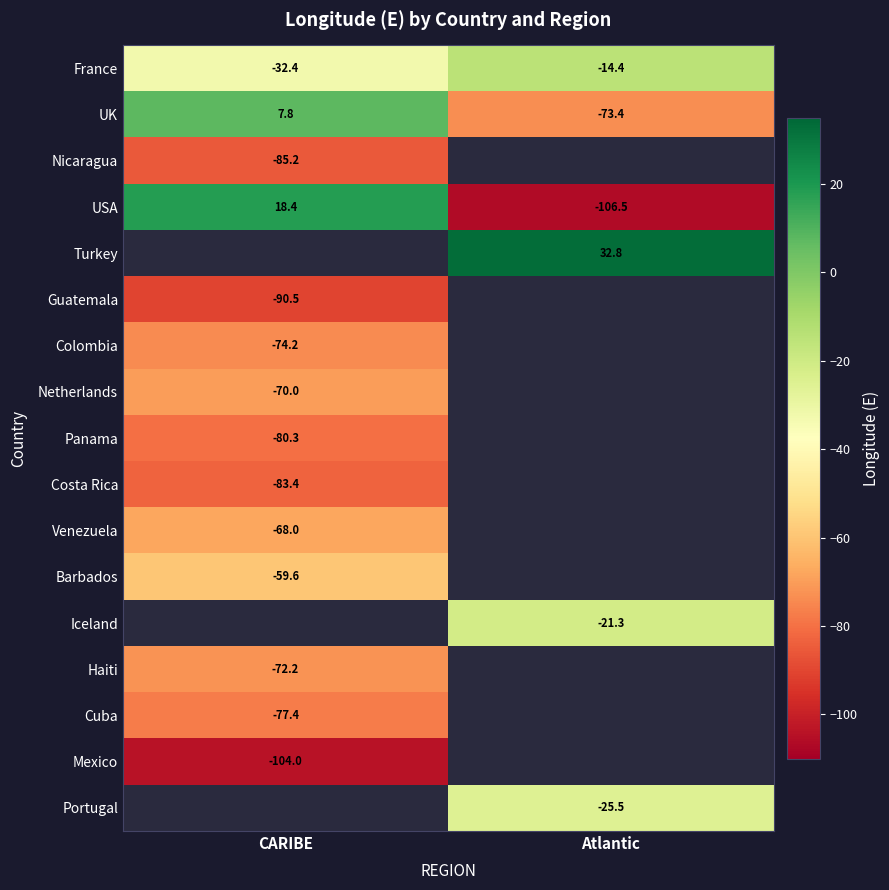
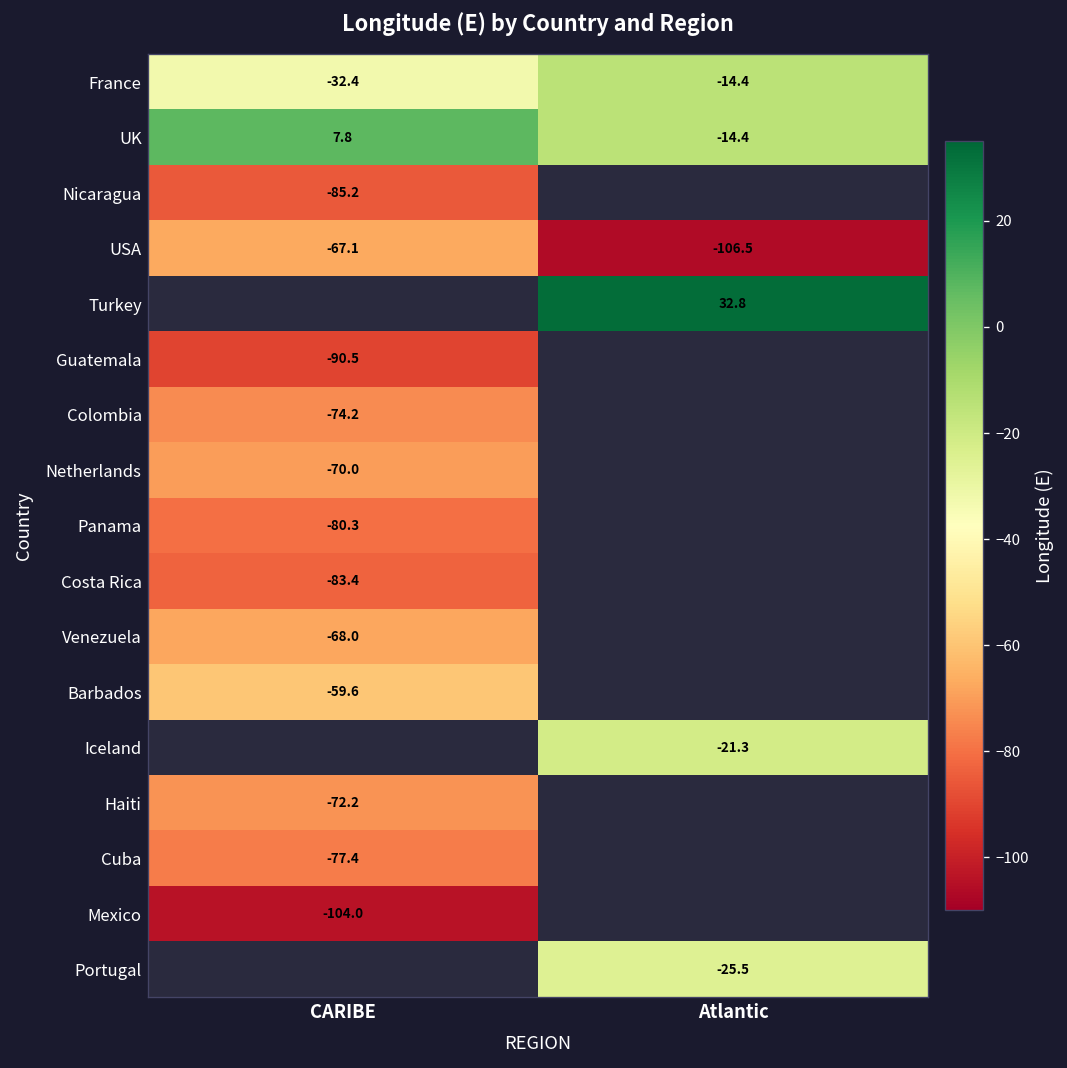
UK, Atlantic: -73.4 -> -14.4
USA, CARIBE: 18.4 -> -67.1
